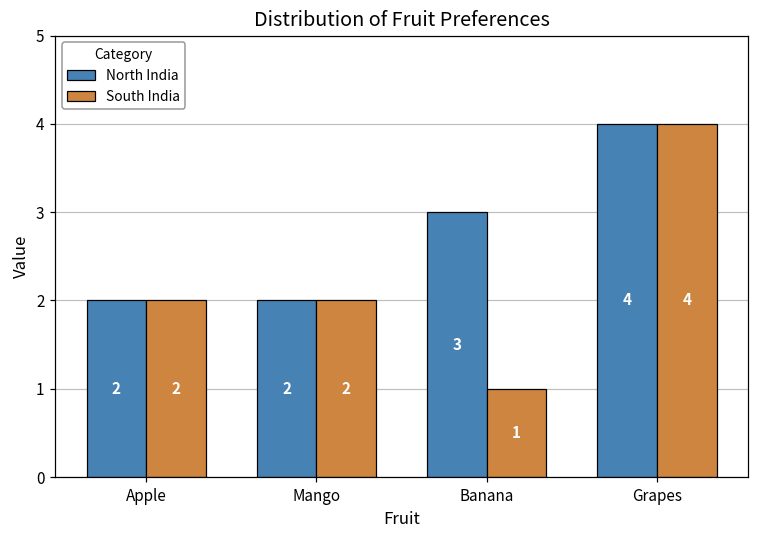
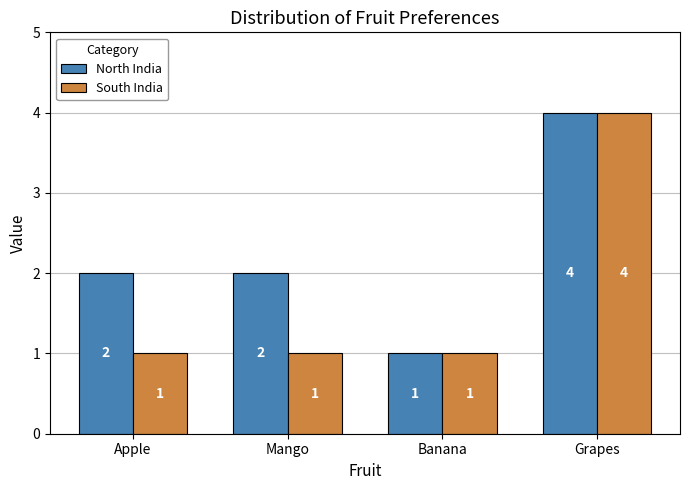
South India, Apple: 2 -> 1
South India, Mango: 2 -> 1
North India, Banana: 3 -> 1
